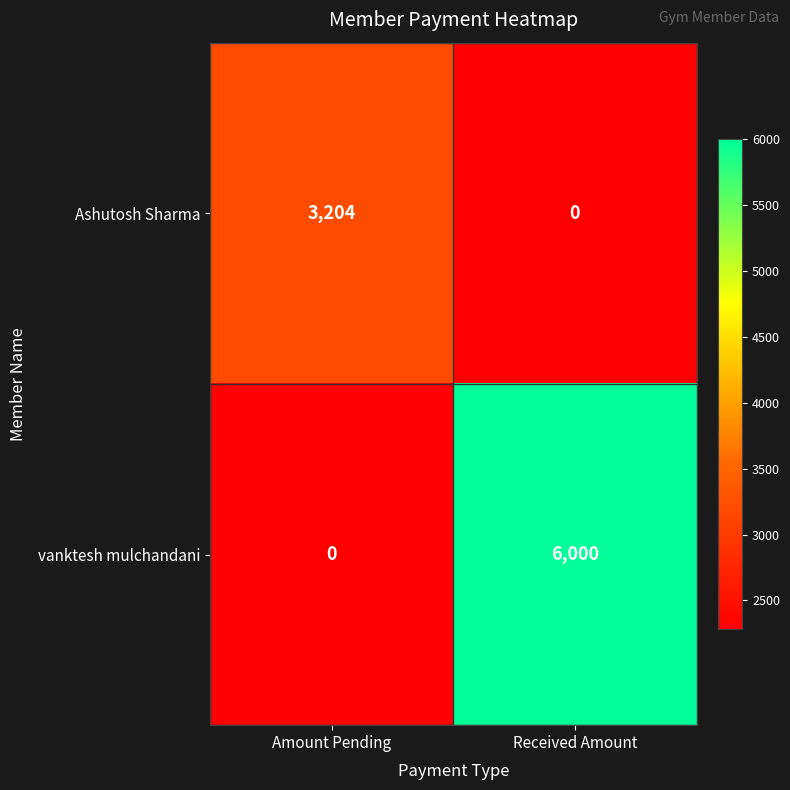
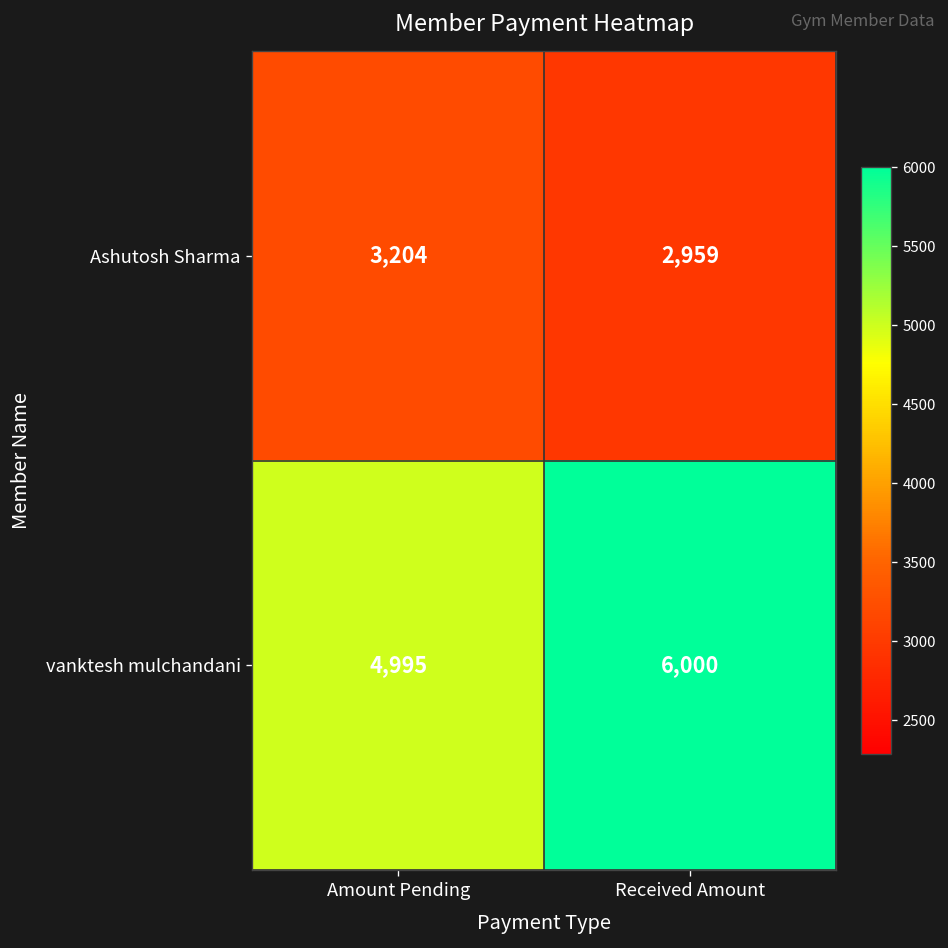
Ashutosh Sharma, Received Amount: 0 -> 2,959
vanktesh mulchandani, Amount Pending: 0 -> 4,995
